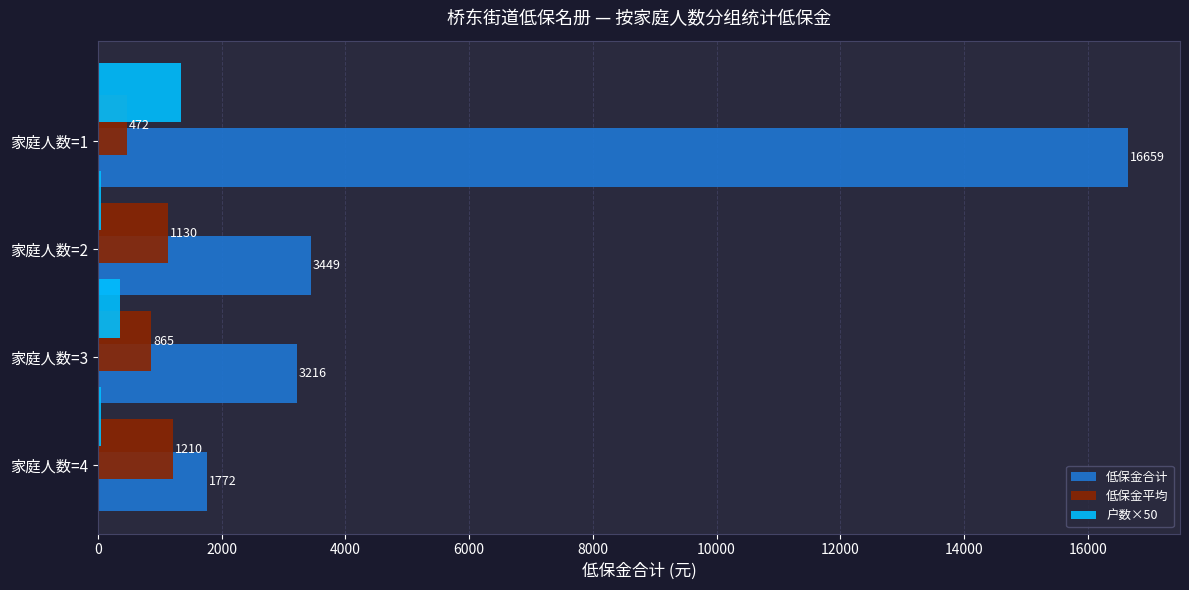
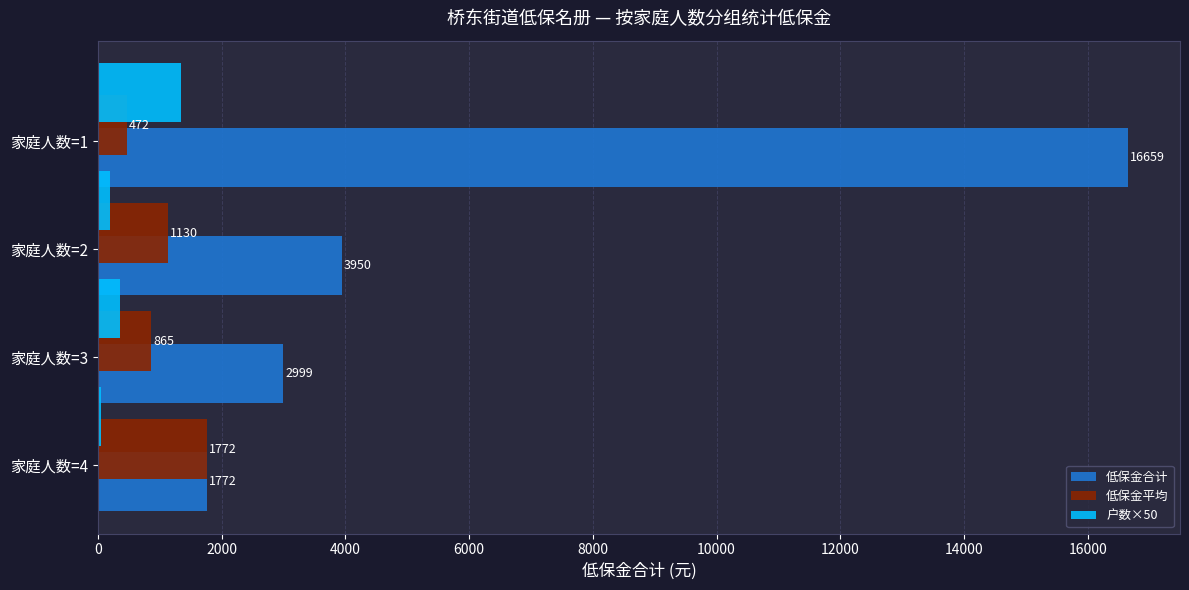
户数×50, 家庭人数=2: 100 -> 200
低保金合计, 家庭人数=2: 3449 -> 3950
低保金合计, 家庭人数=3: 3216 -> 2999
低保金平均, 家庭人数=4: 1210 -> 1772
